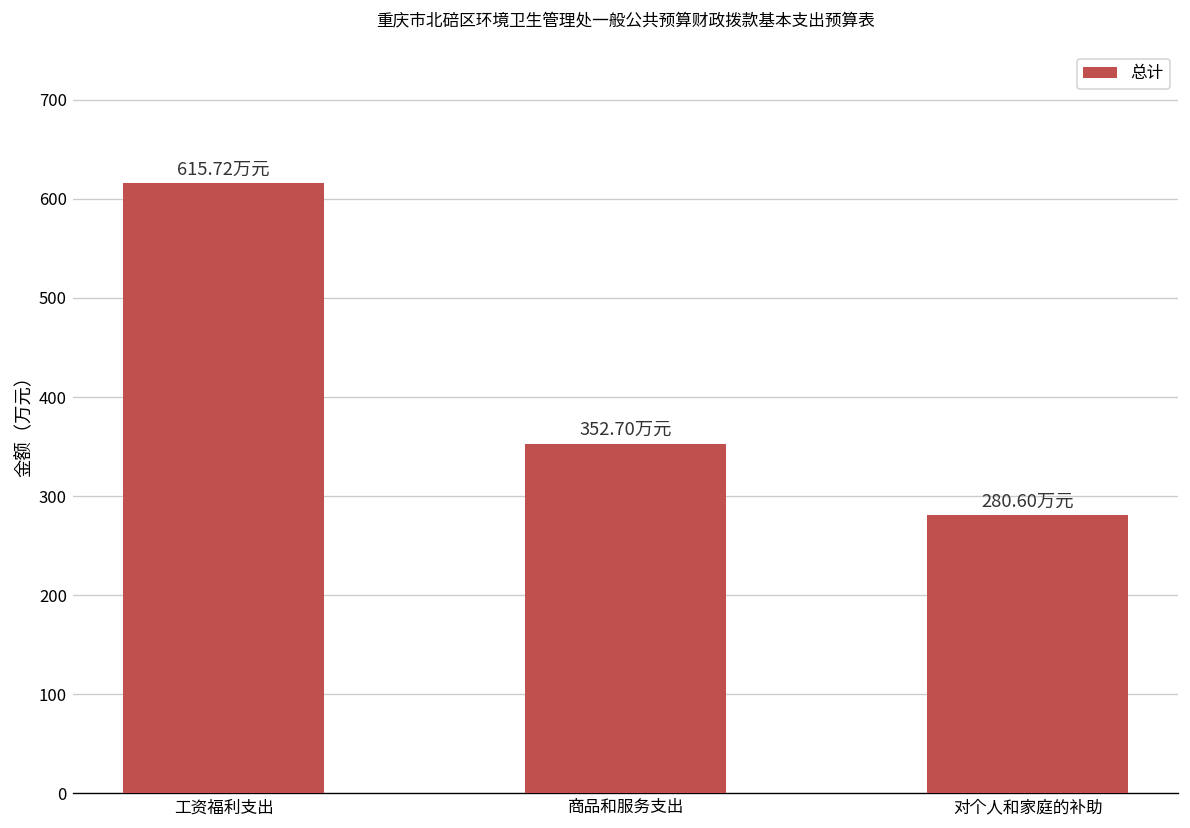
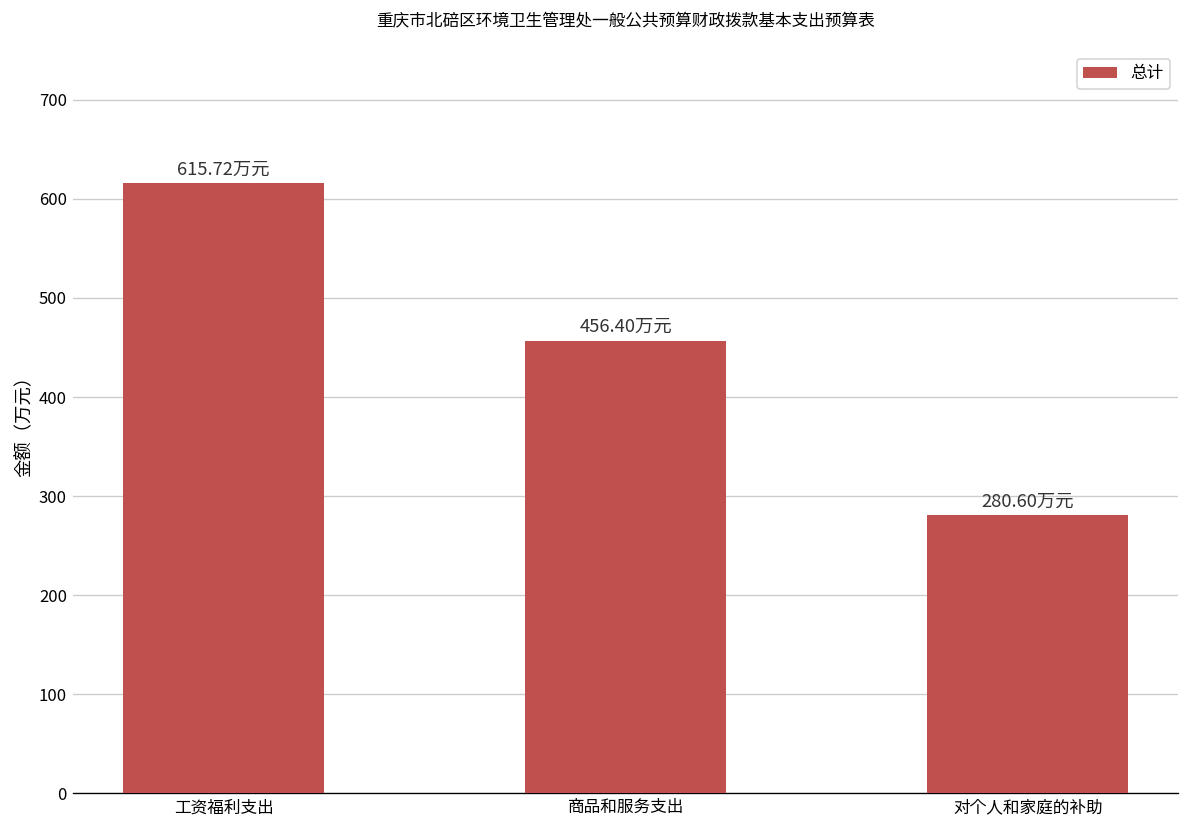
商品和服务支出: 352.70 -> 456.40
